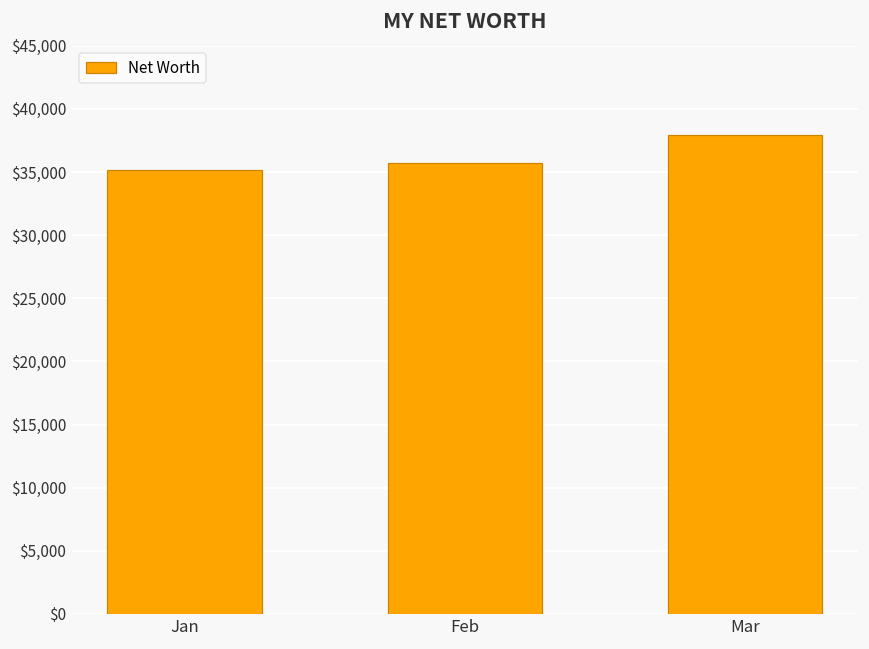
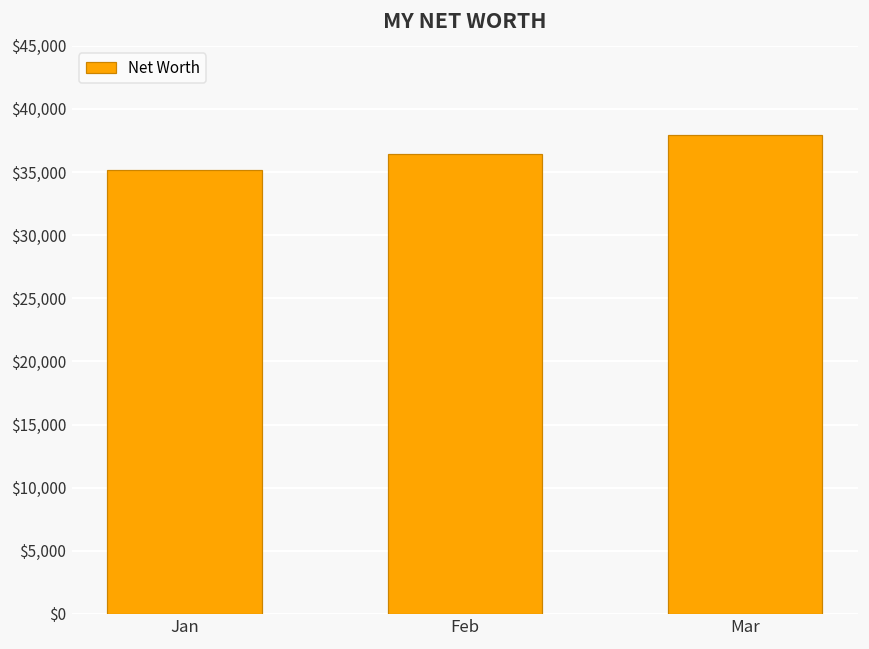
Feb: $35,700 -> $36,400
